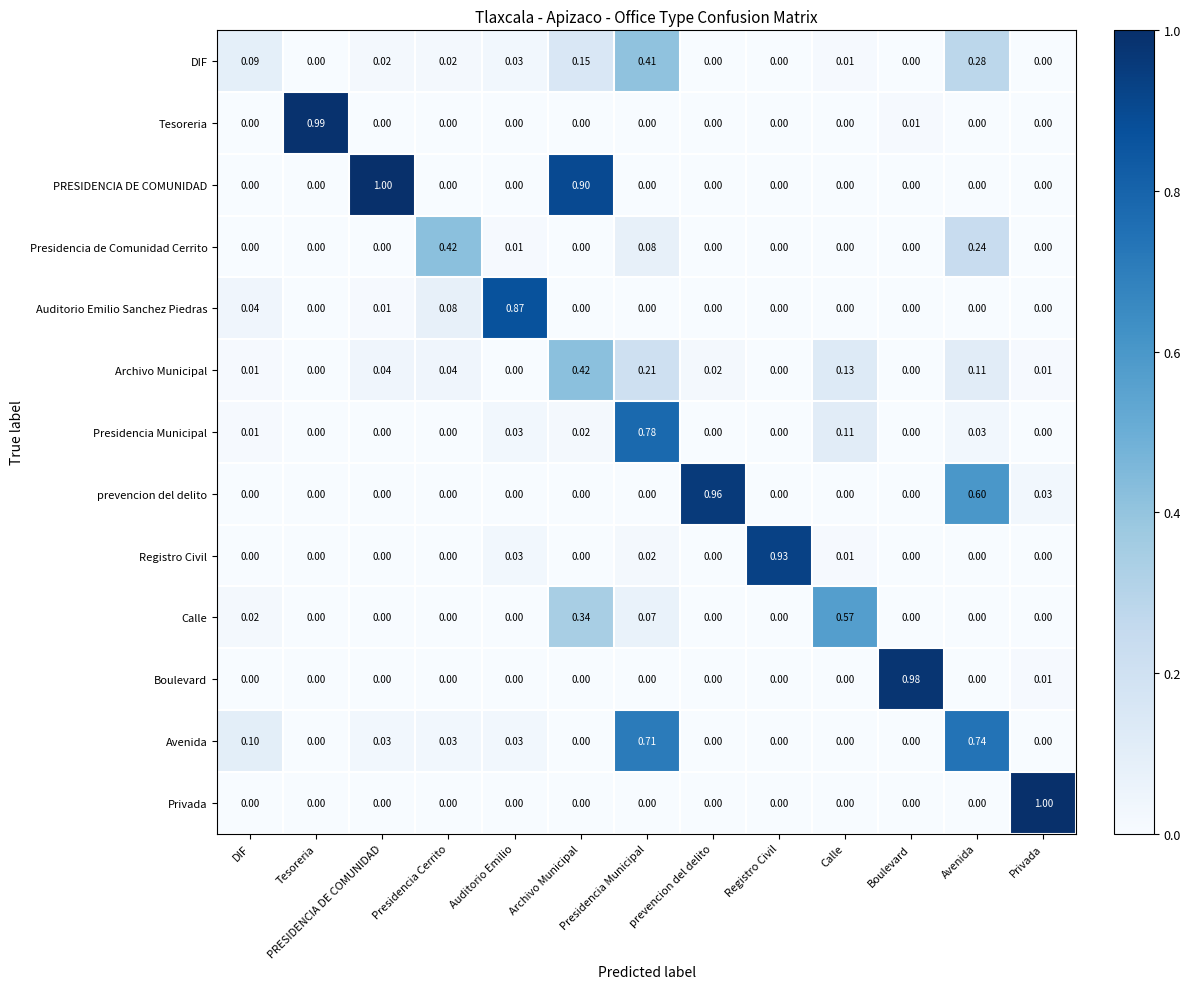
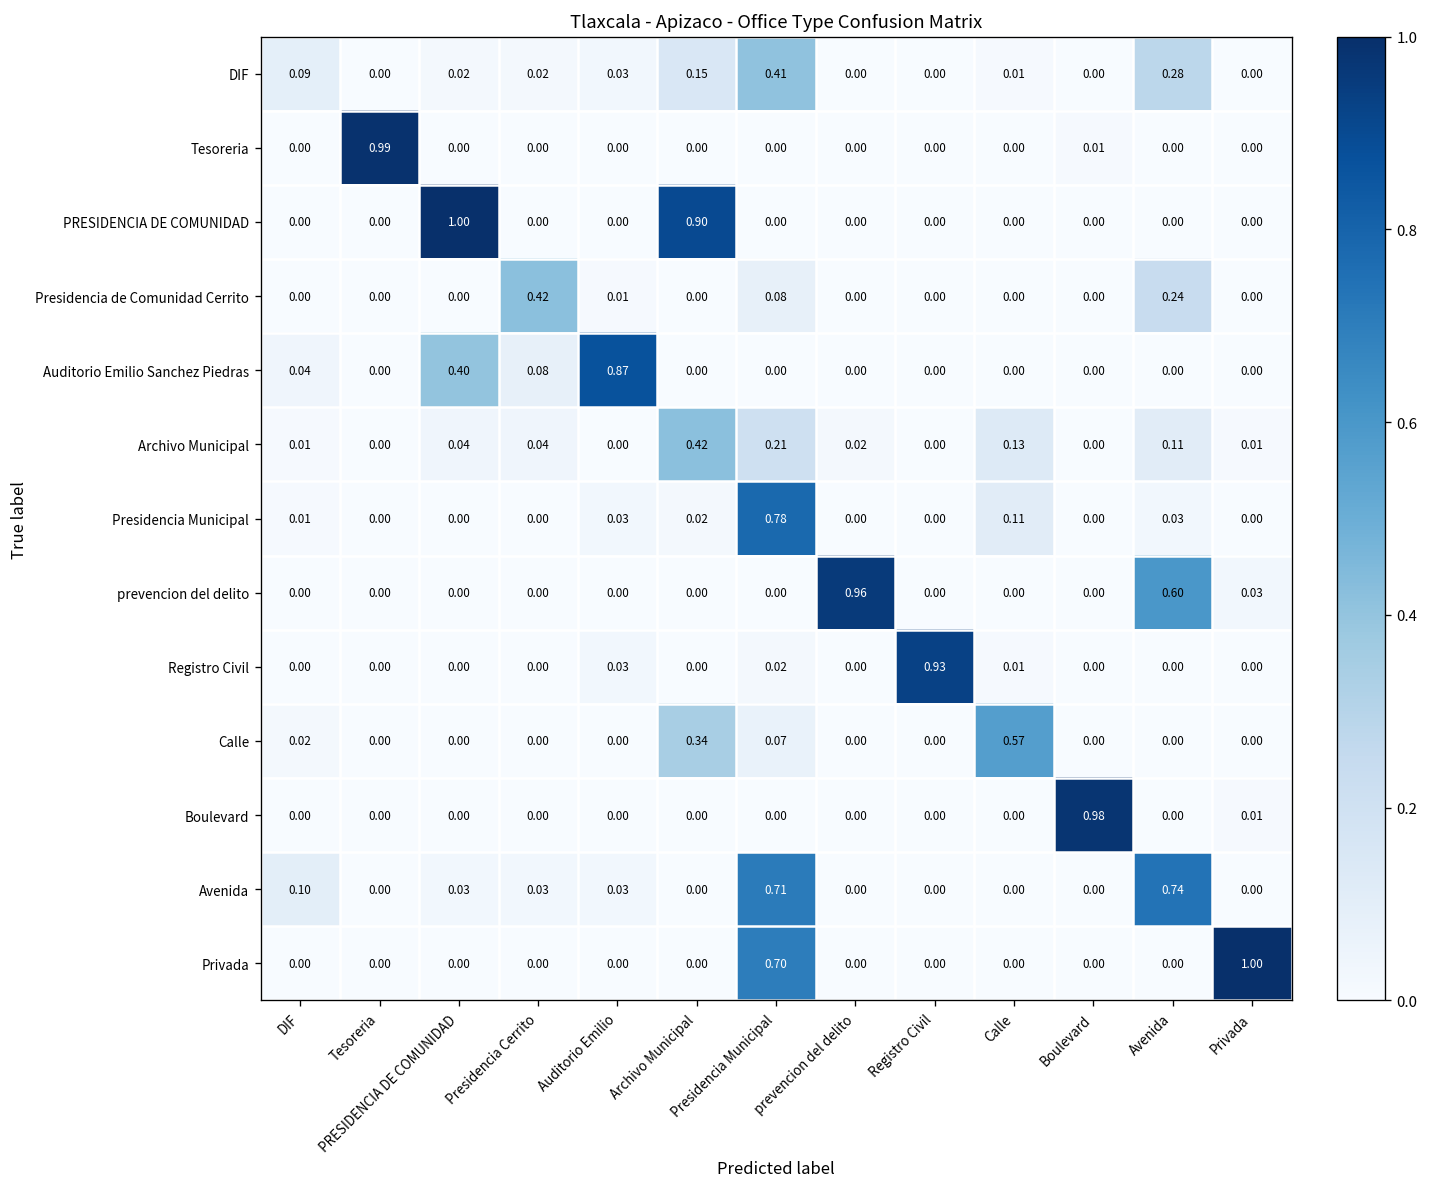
Auditorio Emilio Sanchez Piedras, PRESIDENCIA DE COMUNIDAD: 0.01 -> 0.40
Privada, Presidencia Municipal: 0.00 -> 0.70
